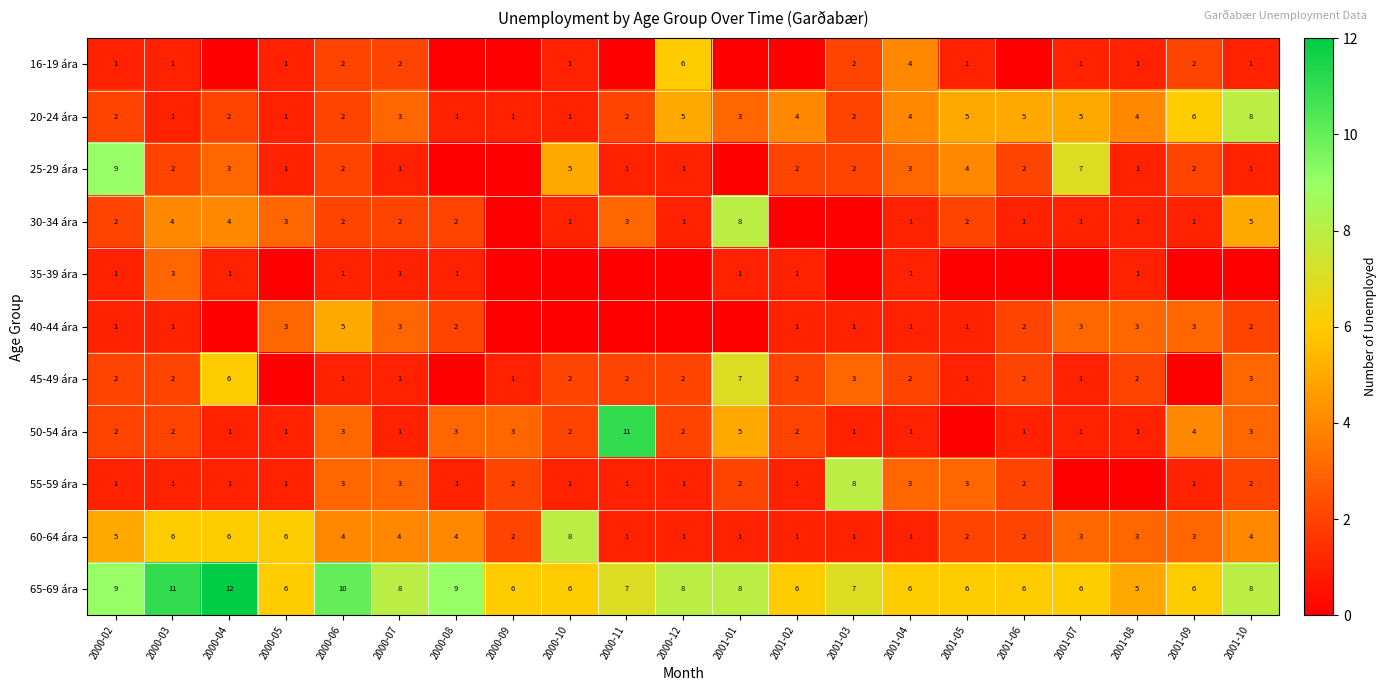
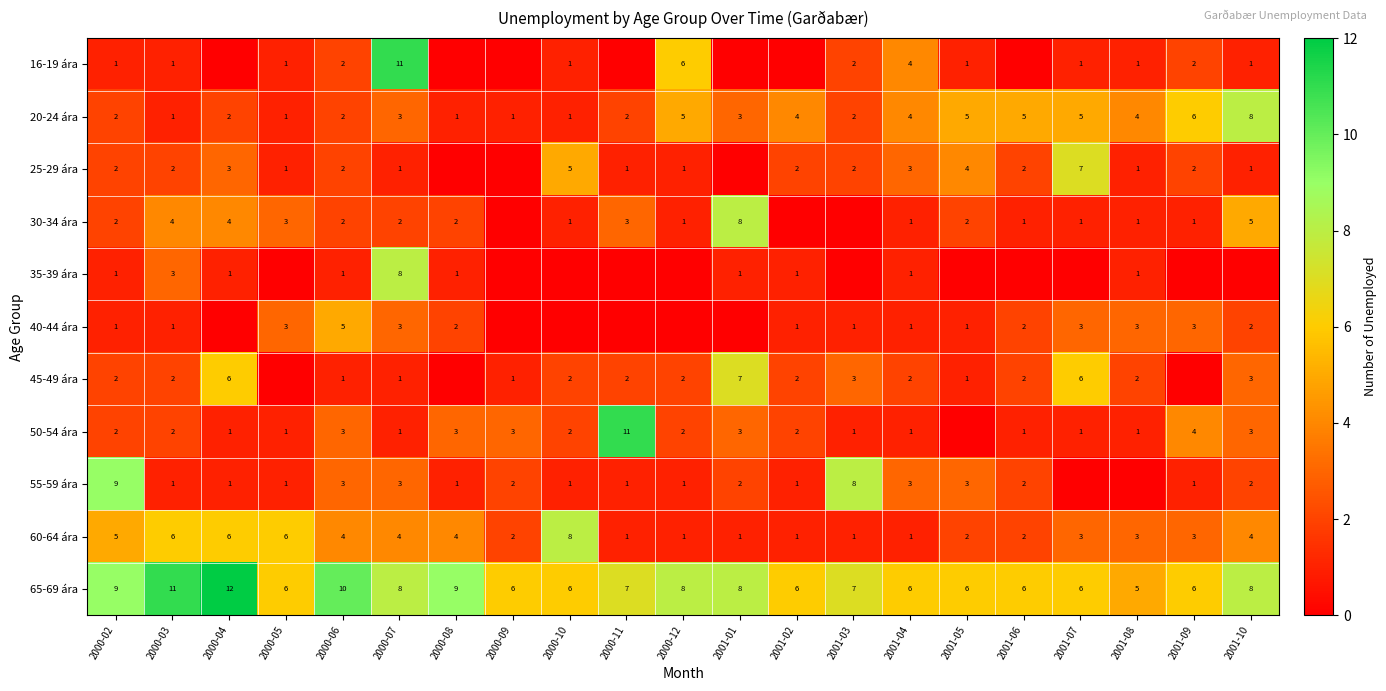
16-19 ára, 2000-07: 2 -> 11
25-29 ára, 2000-02: 9 -> 2
35-39 ára, 2000-07: 1 -> 8
45-49 ára, 2001-07: 1 -> 6
50-54 ára, 2001-01: 5 -> 3
55-59 ára, 2000-02: 1 -> 9
